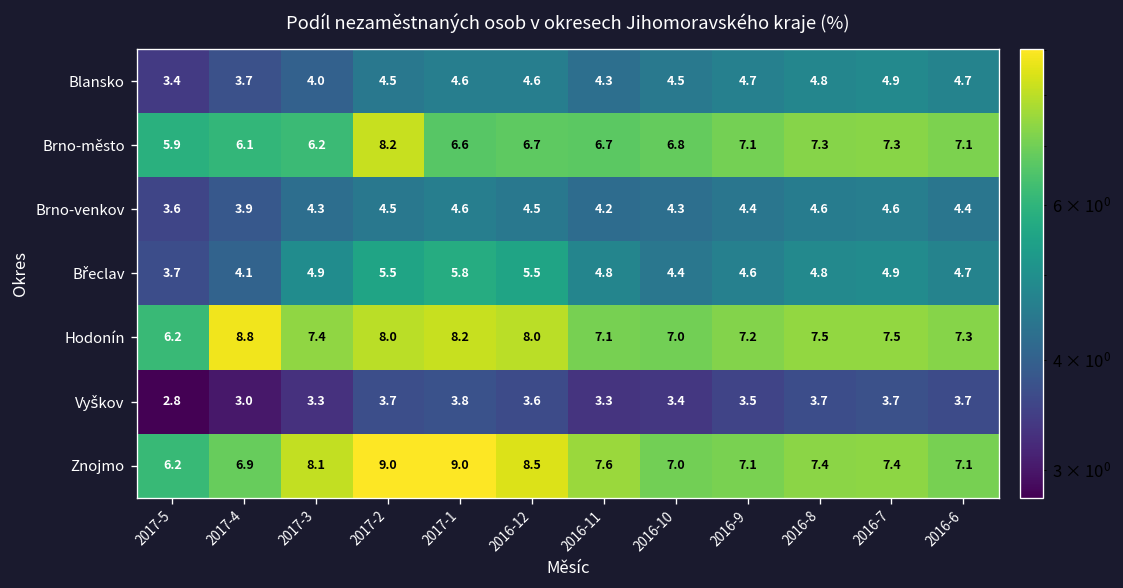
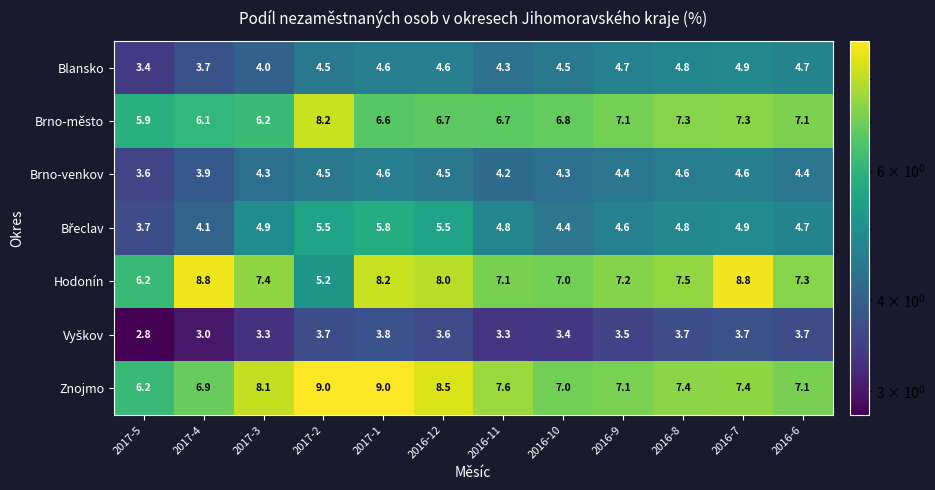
Hodonín, 2017-2: 8.0 -> 5.2
Hodonín, 2016-7: 7.5 -> 8.8
